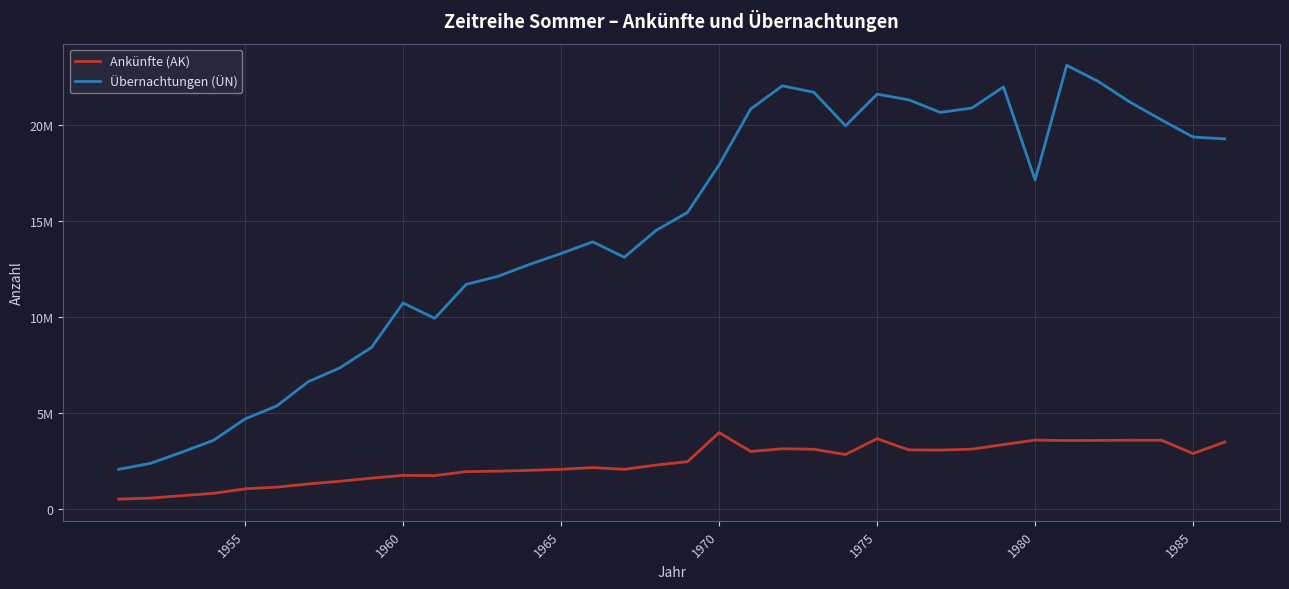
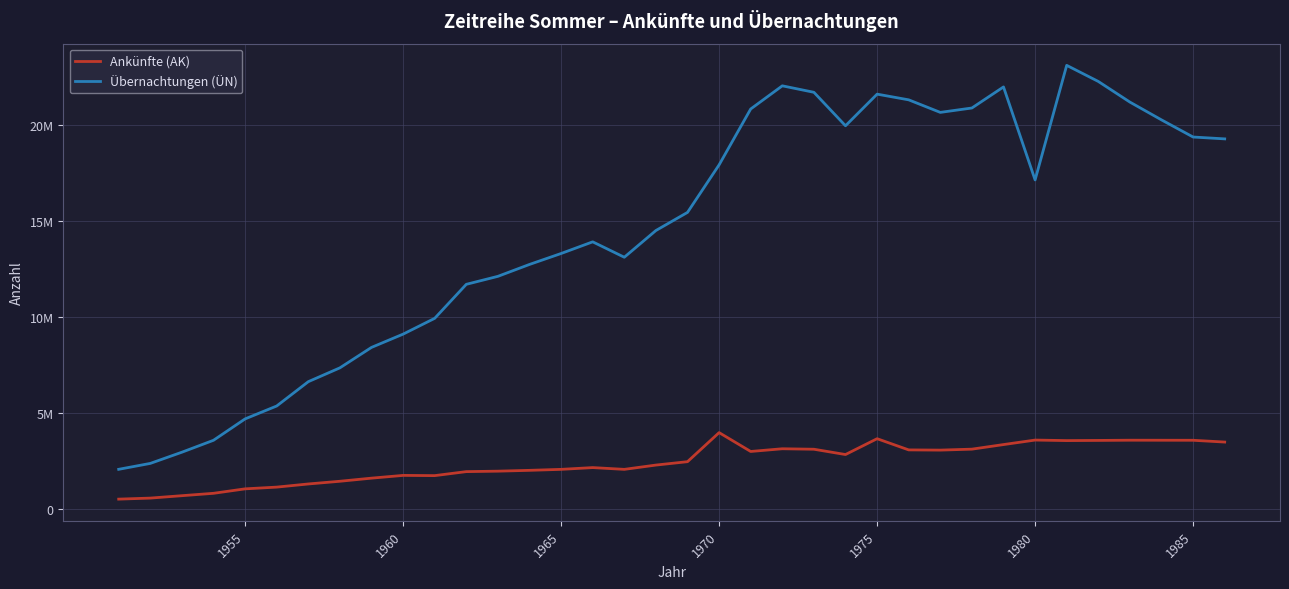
Übernachtungen (ÜN), 1960: 10700000 -> 9100000
Ankünfte (AK), 1985: 2900000 -> 3600000
